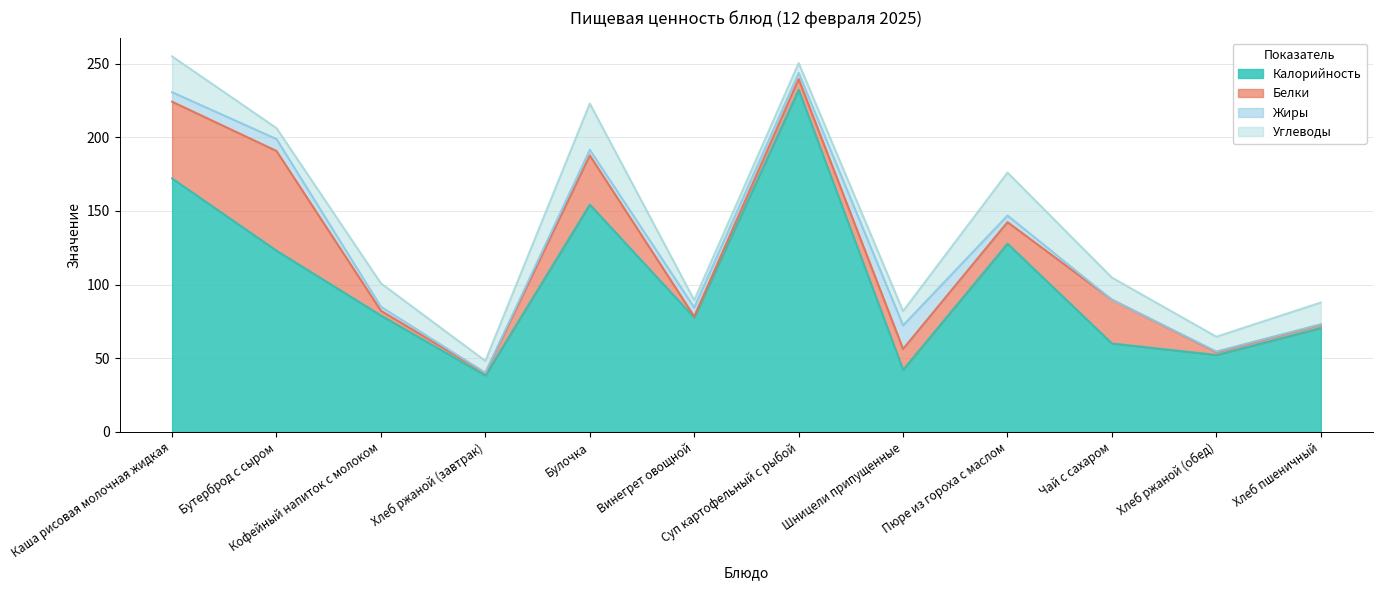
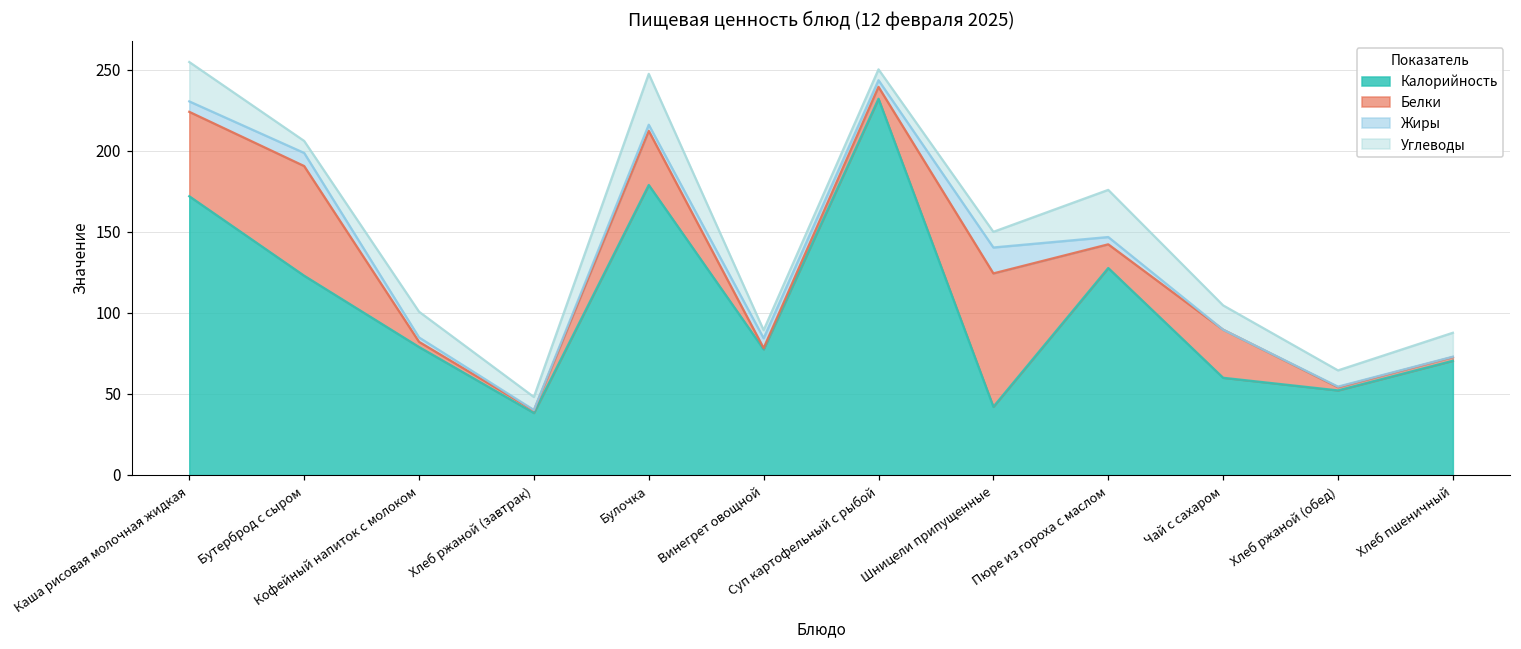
Калорийность, Булочка: 154 -> 179
Белки, Шницели припущенные: 14 -> 82
